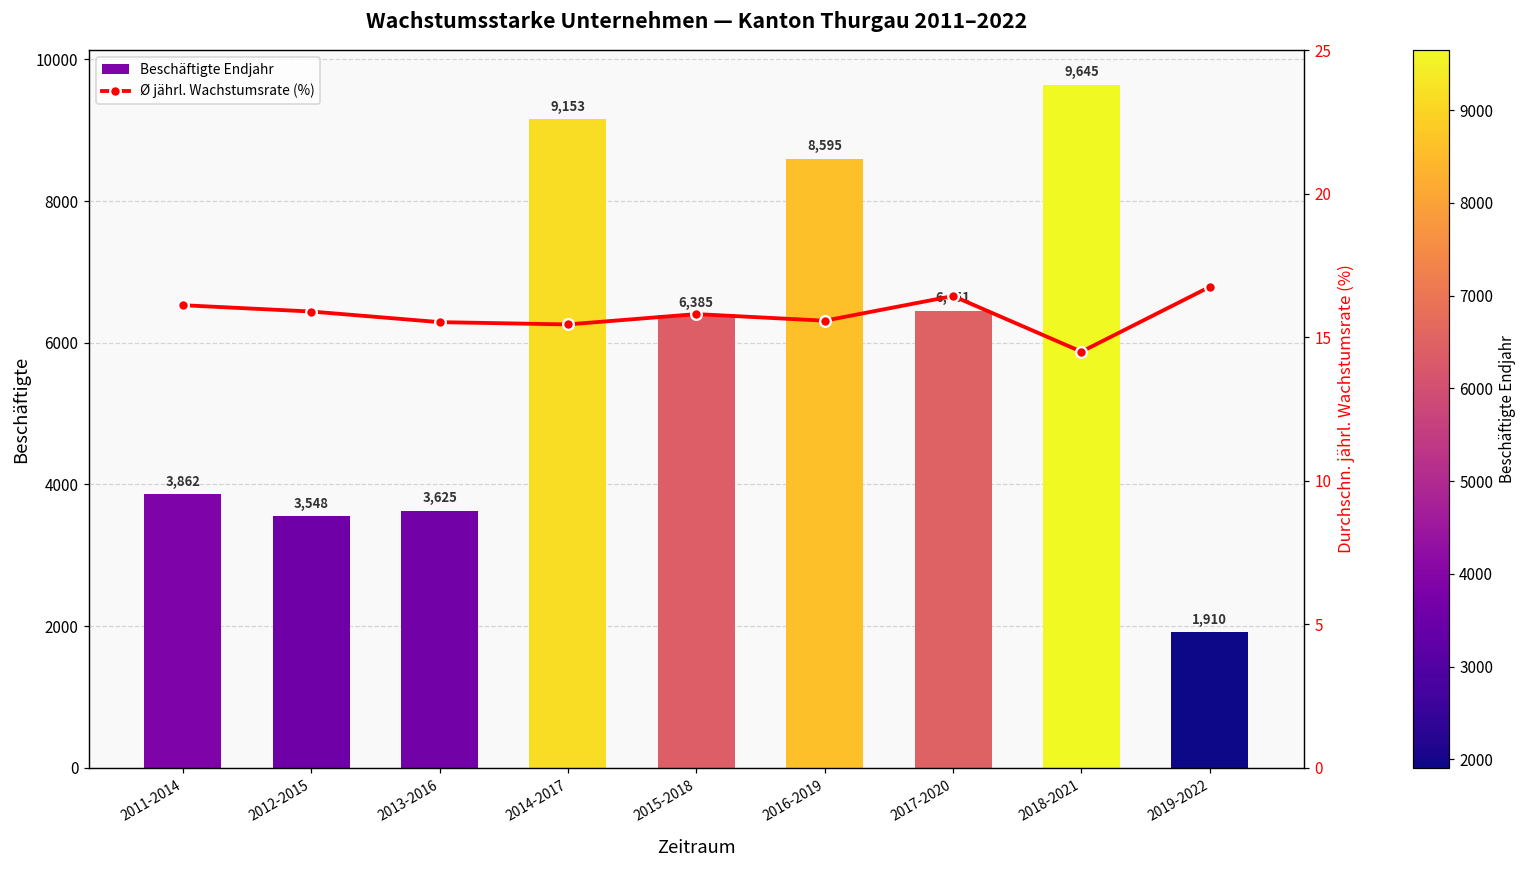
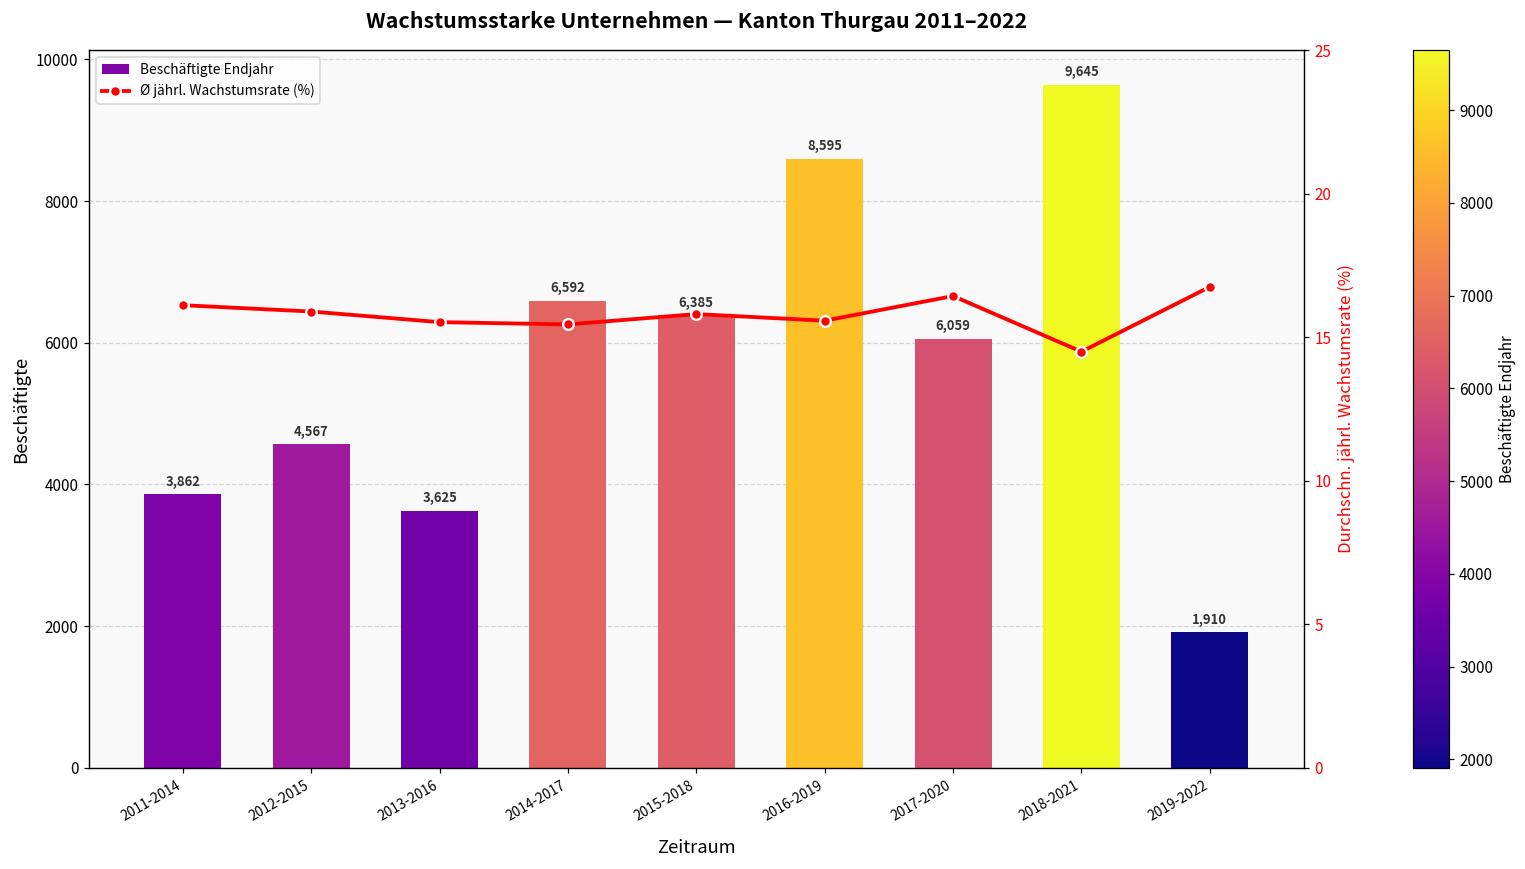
Beschäftigte Endjahr, 2012-2015: 3,548 -> 4,567
Beschäftigte Endjahr, 2014-2017: 9,153 -> 6,592
Beschäftigte Endjahr, 2017-2020: 6,451 -> 6,059
